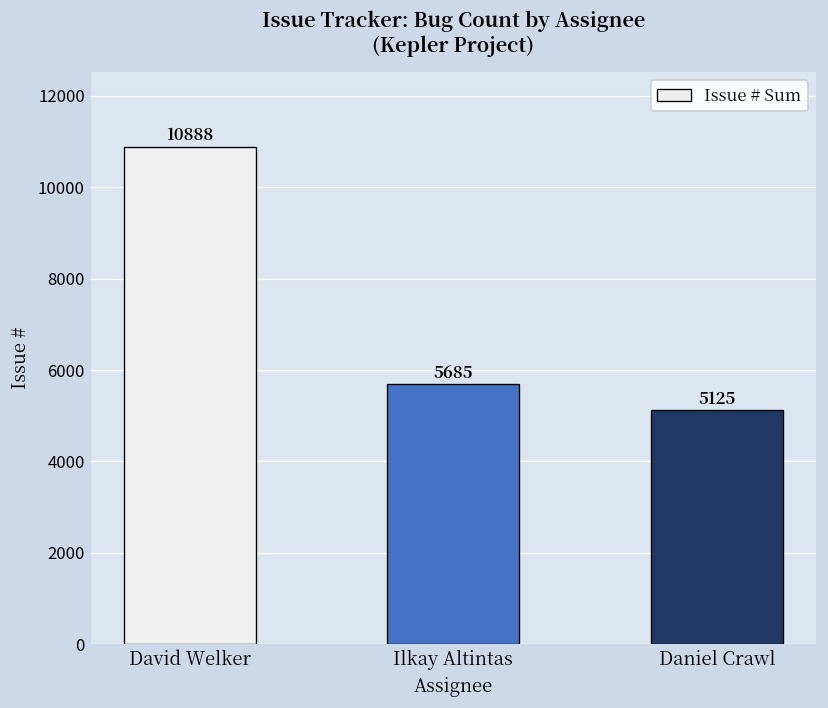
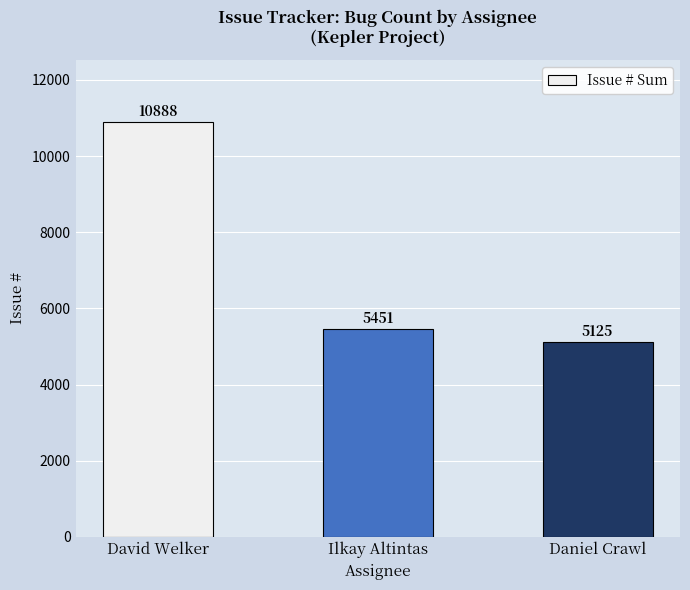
Ilkay Altintas: 5685 -> 5451
